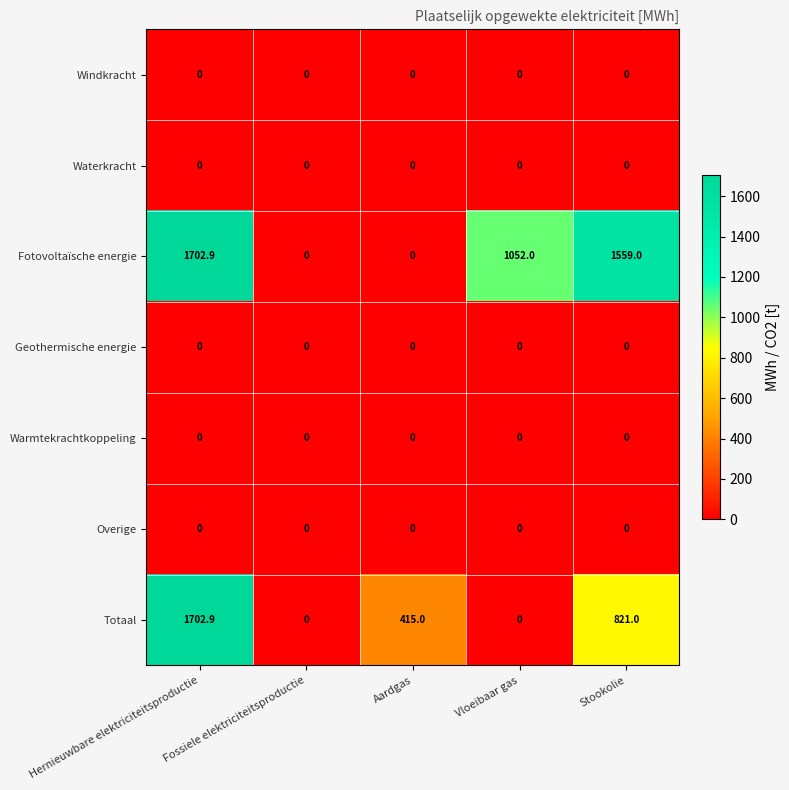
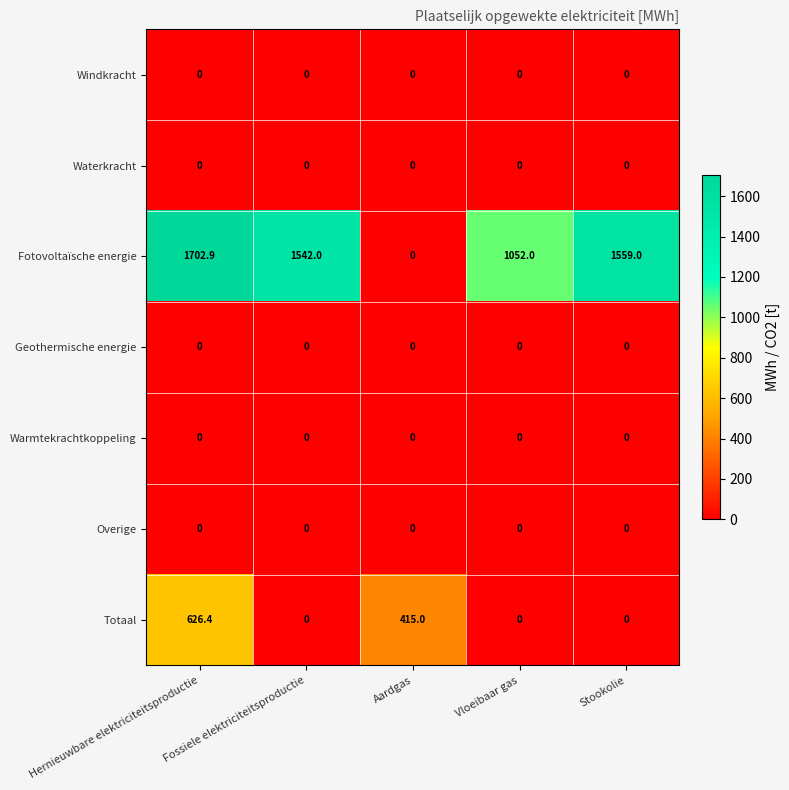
Fotovoltaïsche energie, Fossiele elektriciteitsproductie: 0 -> 1542.0
Totaal, Hernieuwbare elektriciteitsproductie: 1702.9 -> 626.4
Totaal, Stookolie: 821.0 -> 0
